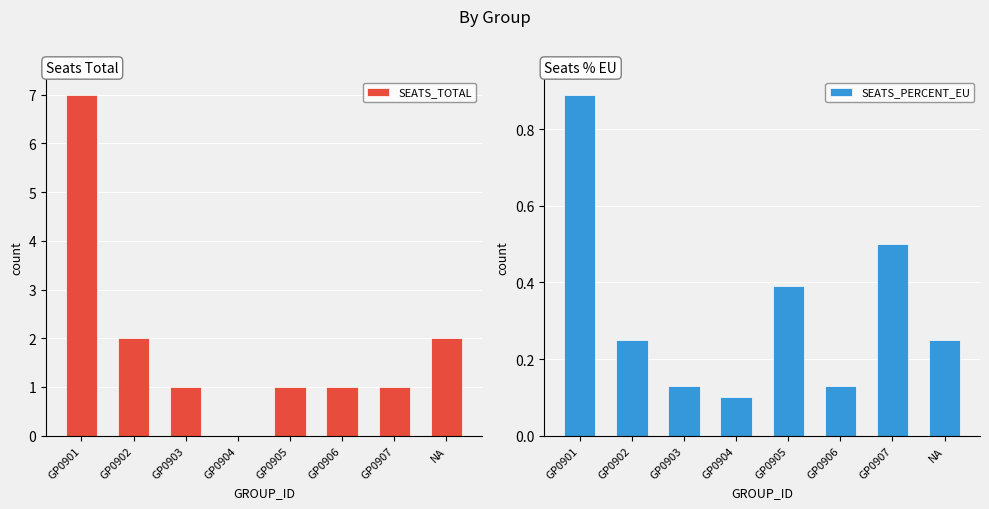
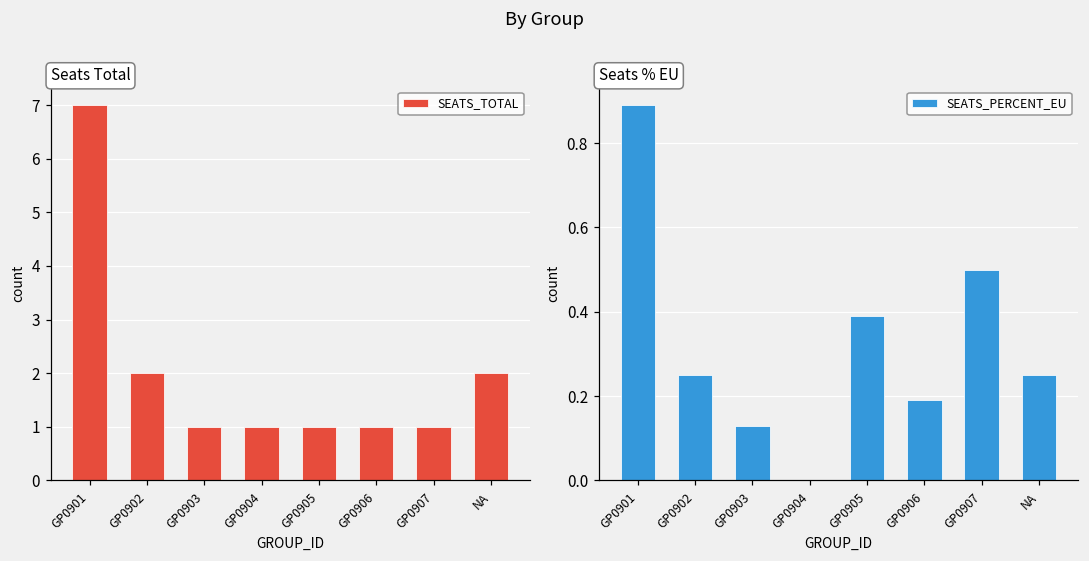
Seats Total, GP0904: 0 -> 1
Seats % EU, GP0904: 0.1 -> 0.0
Seats % EU, GP0906: 0.13 -> 0.19
